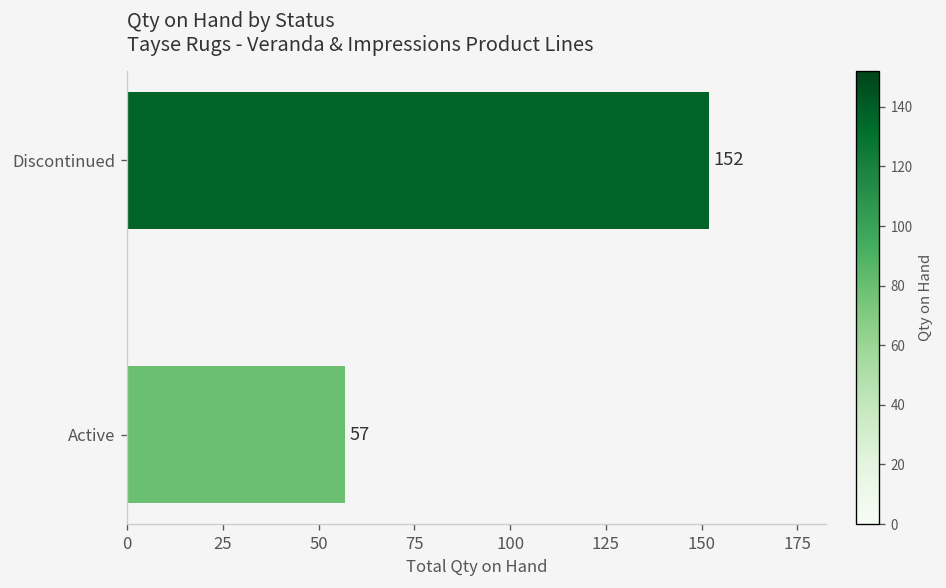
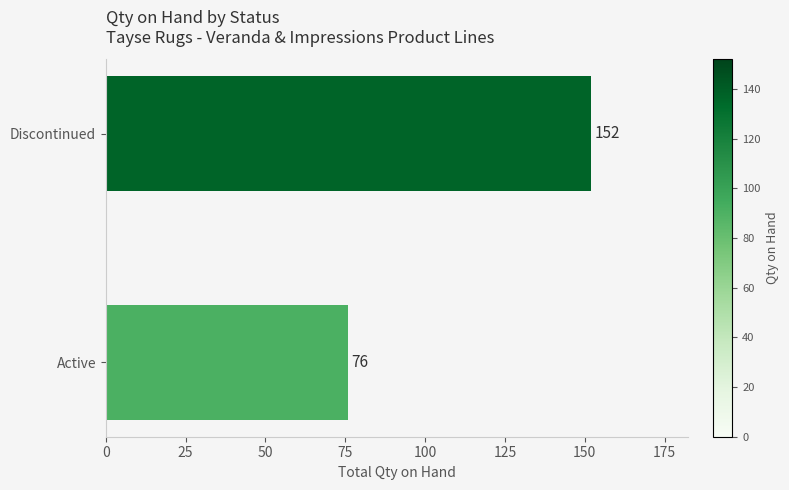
Active: 57 -> 76
